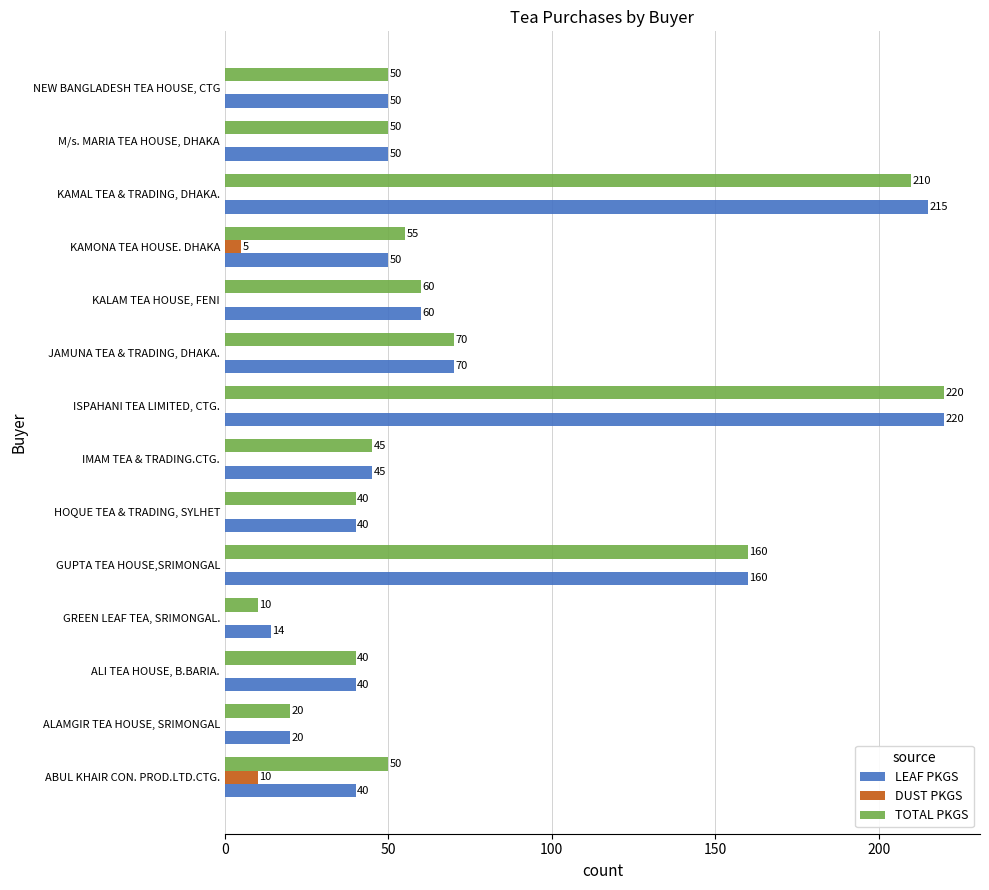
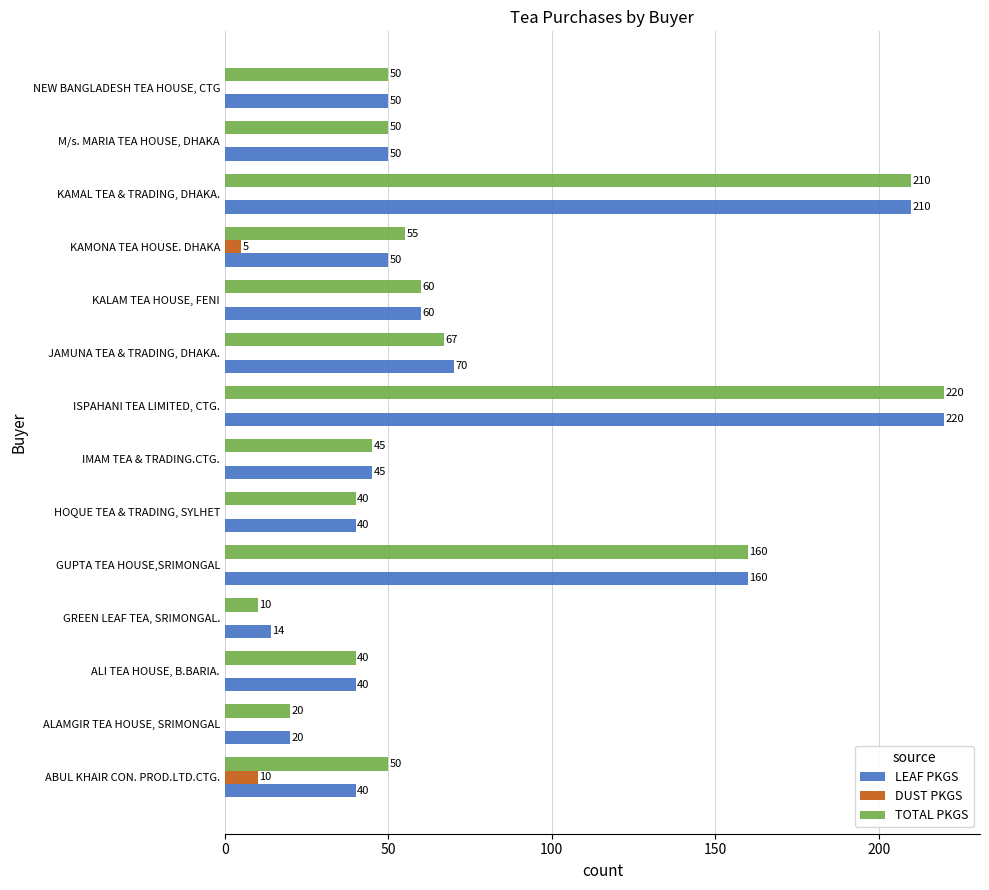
LEAF PKGS, KAMAL TEA & TRADING, DHAKA.: 215 -> 210
TOTAL PKGS, JAMUNA TEA & TRADING, DHAKA.: 70 -> 67
